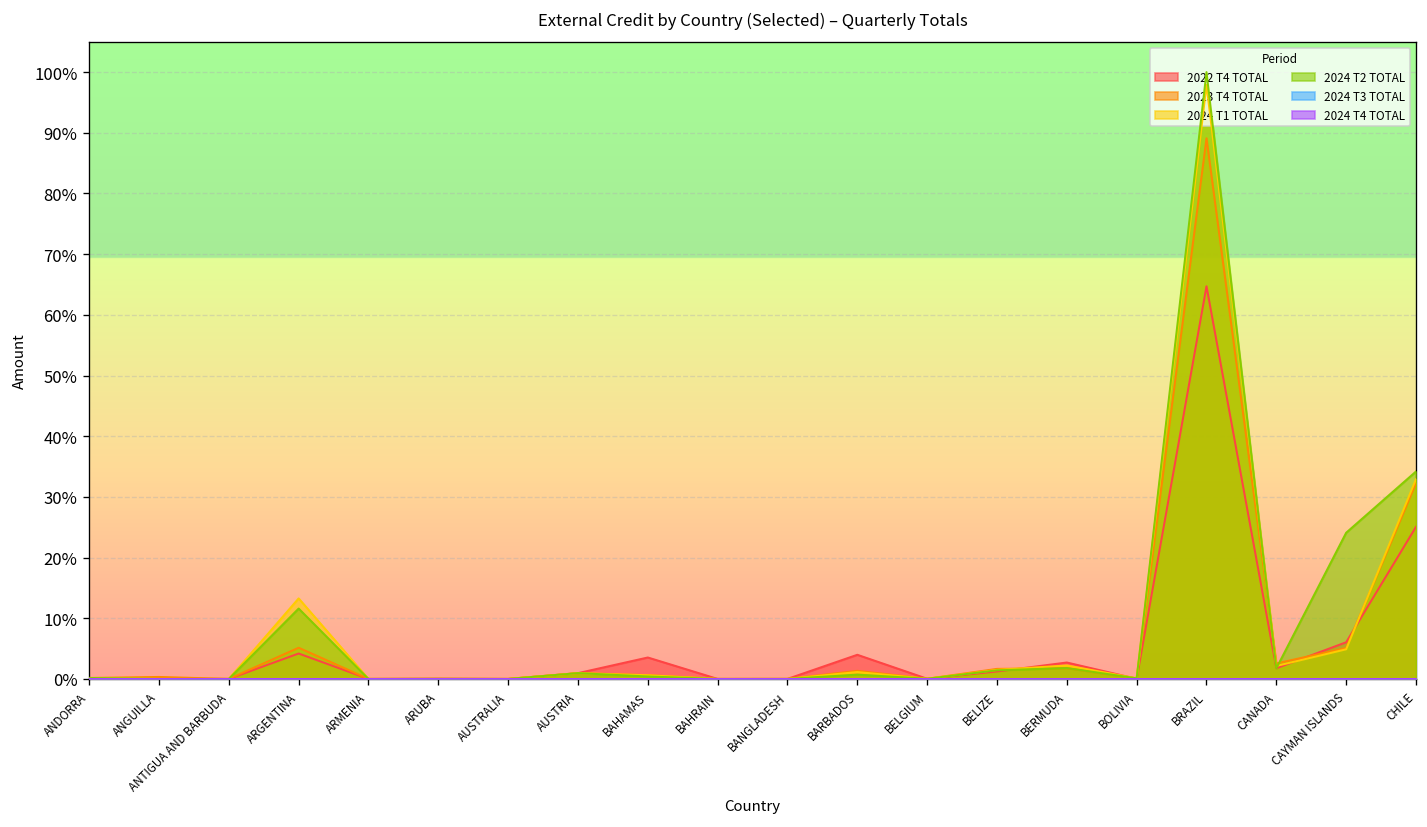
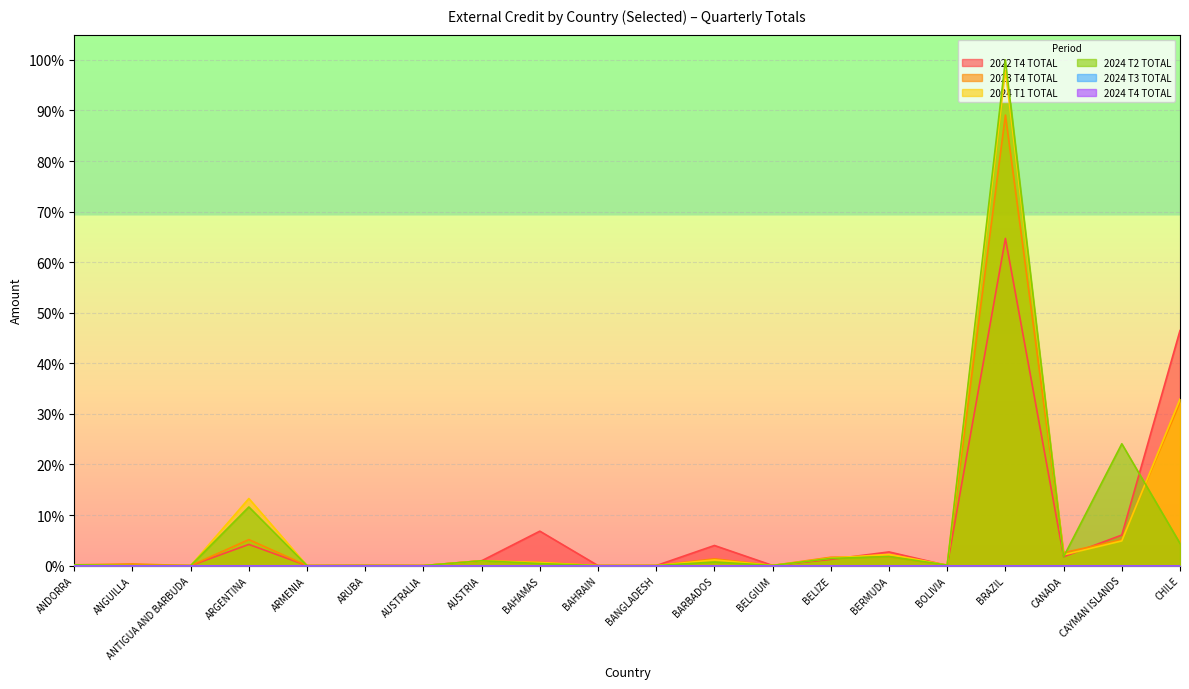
2022 T4 TOTAL, BAHAMAS: 4% -> 7%
2022 T4 TOTAL, CHILE: 25% -> 46%
2024 T2 TOTAL, CHILE: 34% -> 4%
